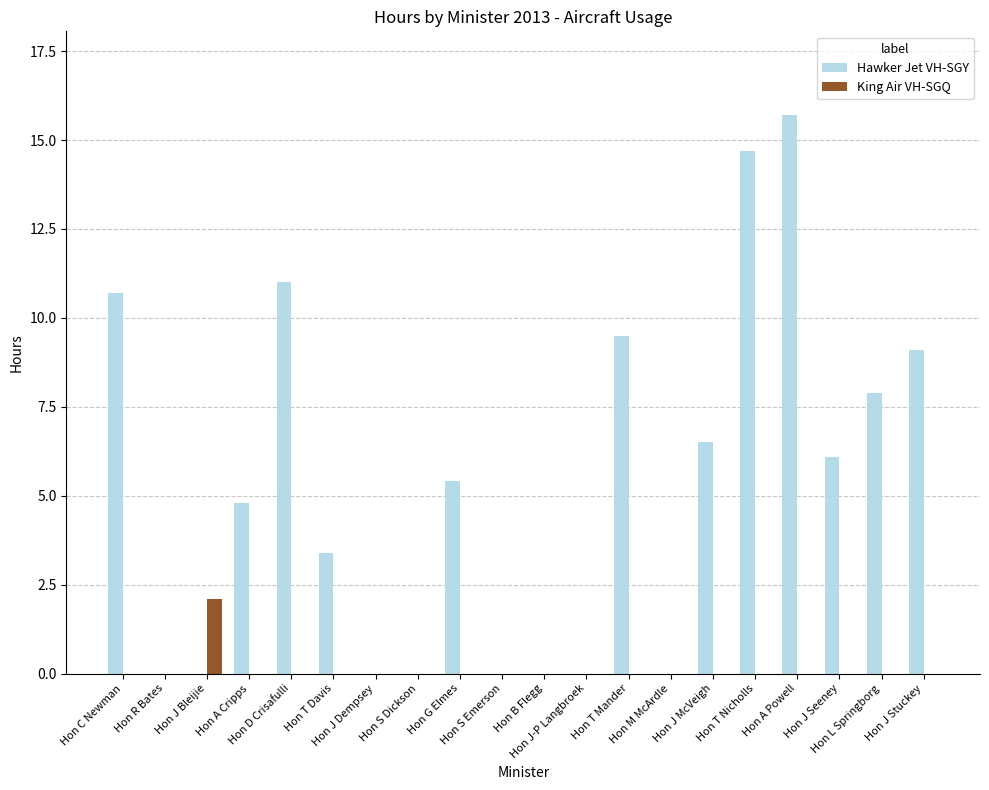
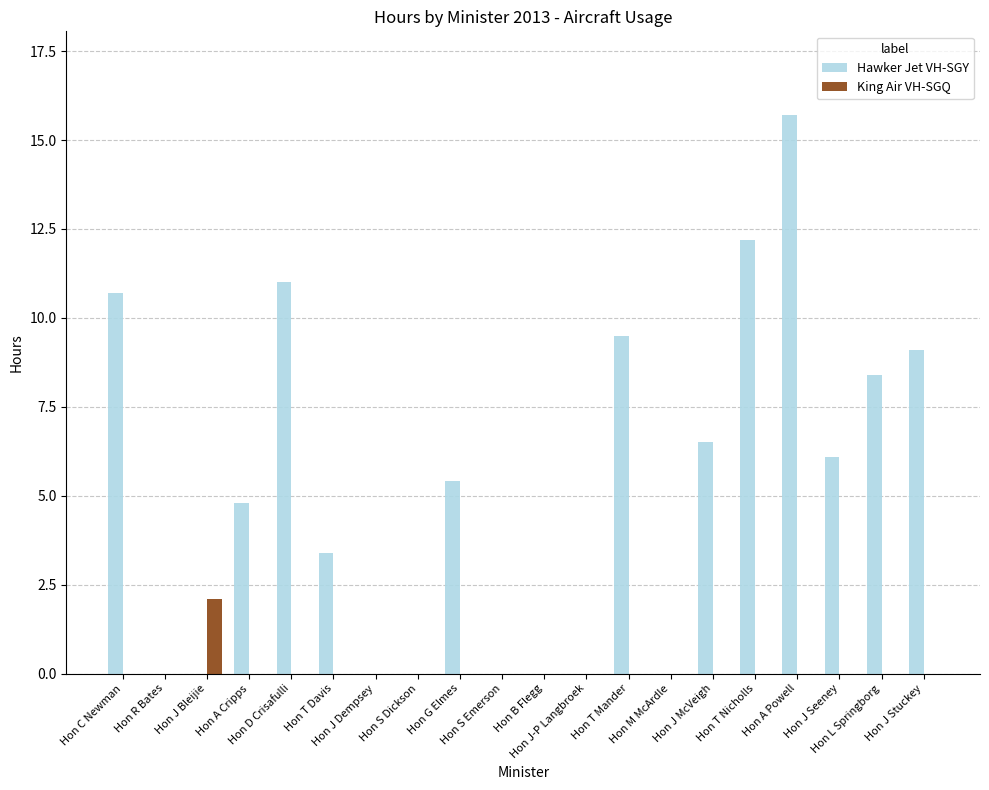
Hawker Jet VH-SGY, Hon T Nicholls: 14.7 -> 12.2
Hawker Jet VH-SGY, Hon L Springborg: 7.9 -> 8.4
